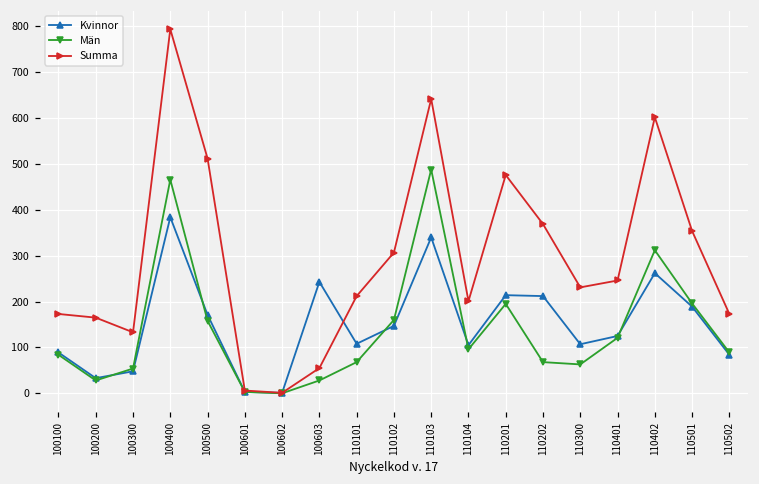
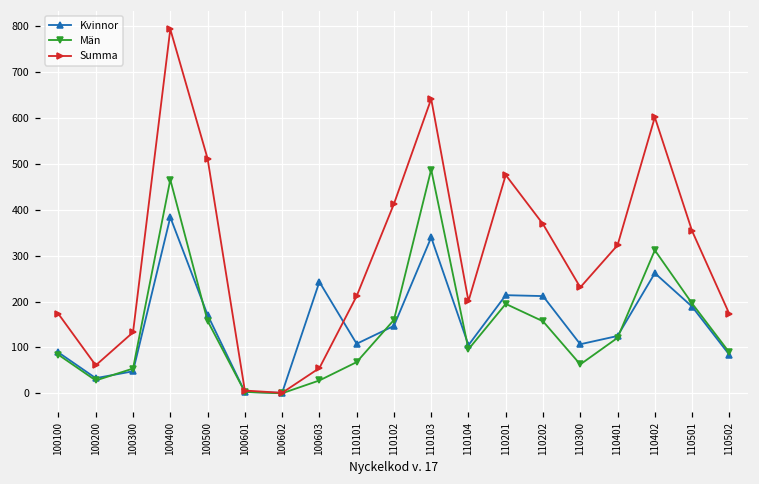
Summa, 100200: 170 -> 60
Summa, 110102: 310 -> 410
Män, 110202: 70 -> 160
Summa, 110401: 250 -> 320
